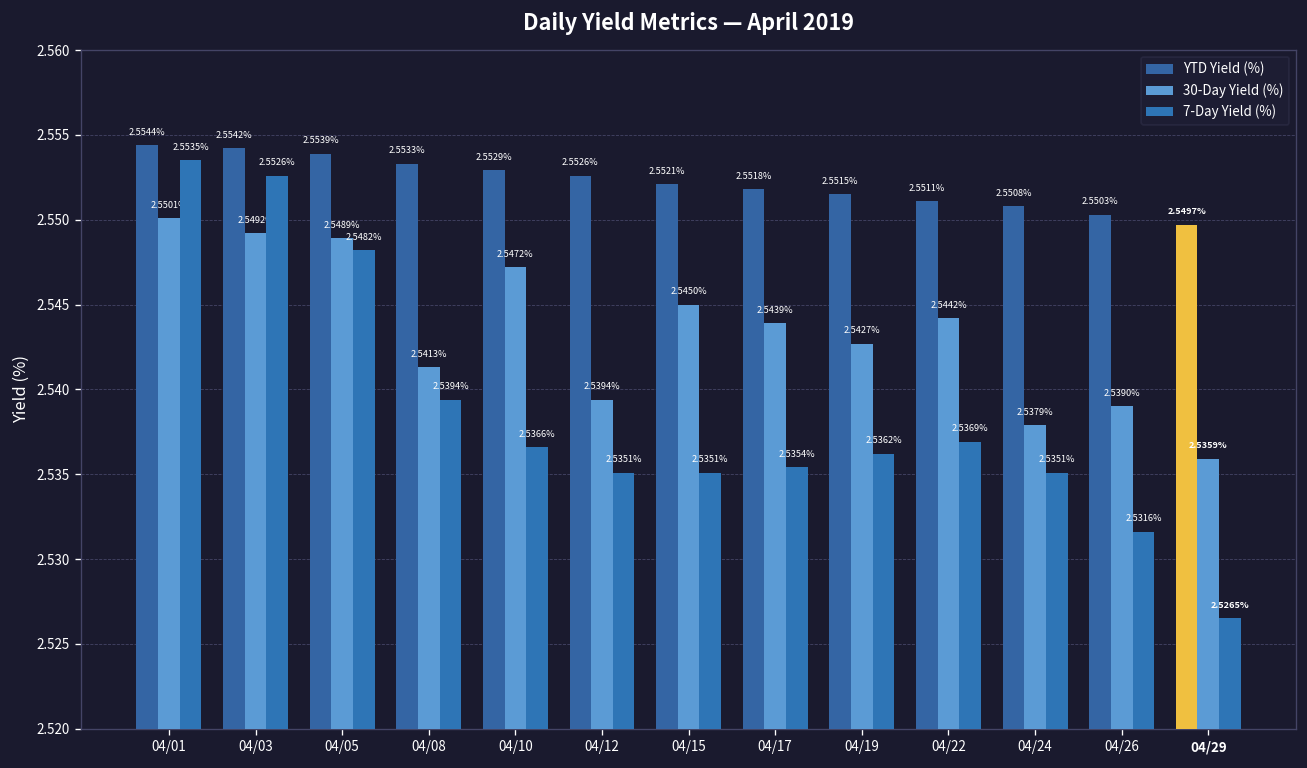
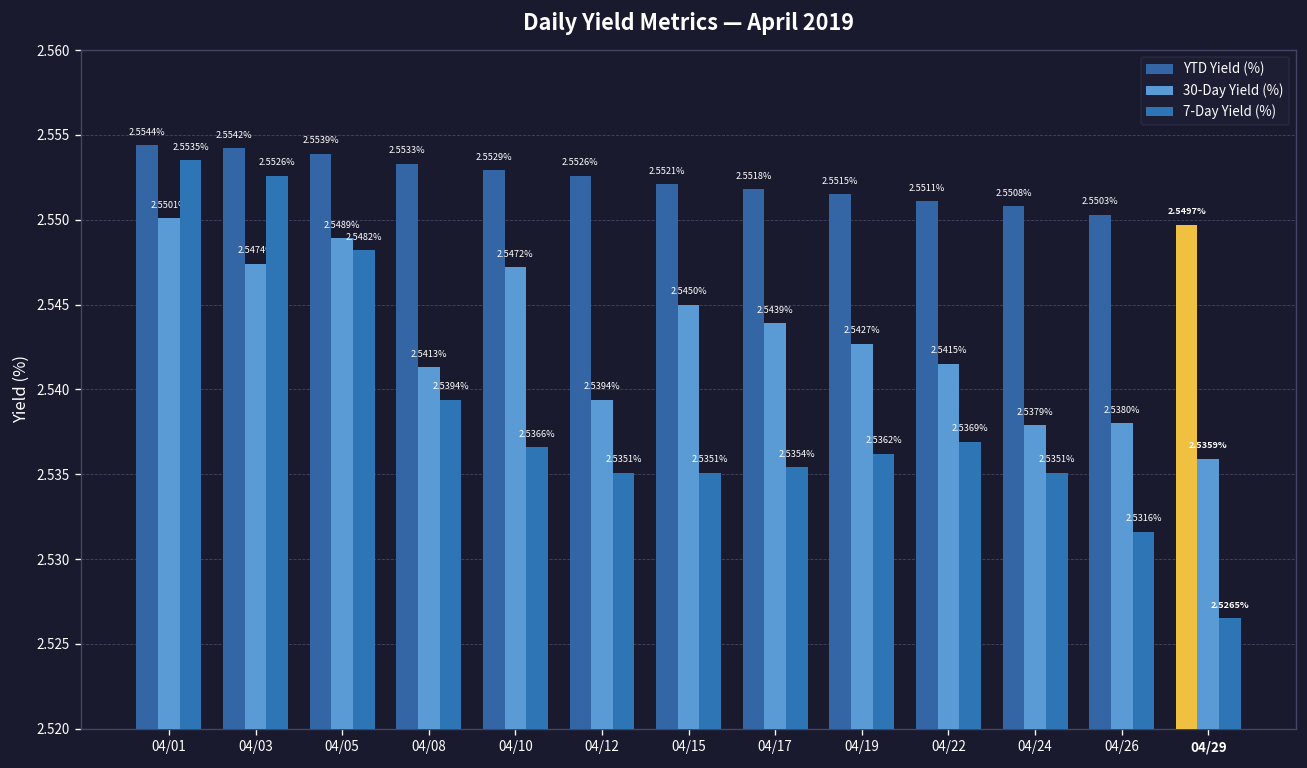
30-Day Yield (%), 04/03: 2.5492% -> 2.5474%
30-Day Yield (%), 04/22: 2.5442% -> 2.5415%
30-Day Yield (%), 04/26: 2.5390% -> 2.5380%
